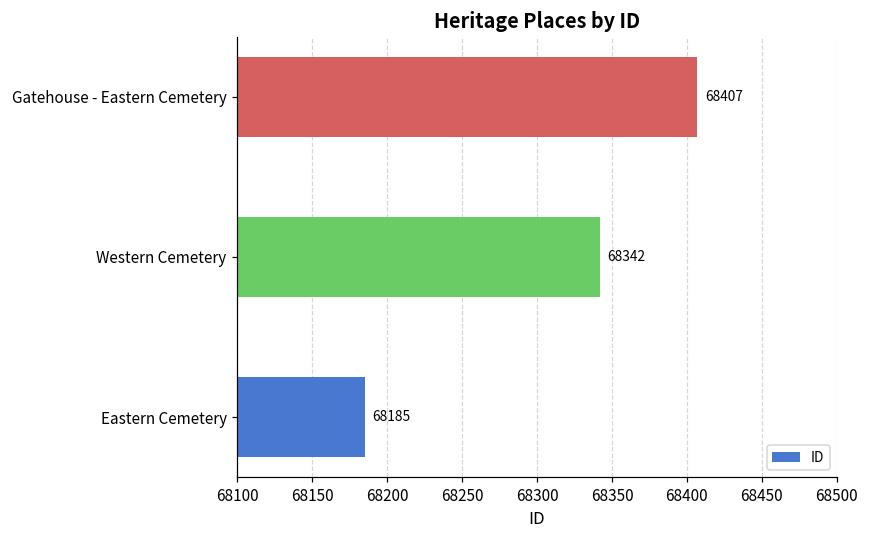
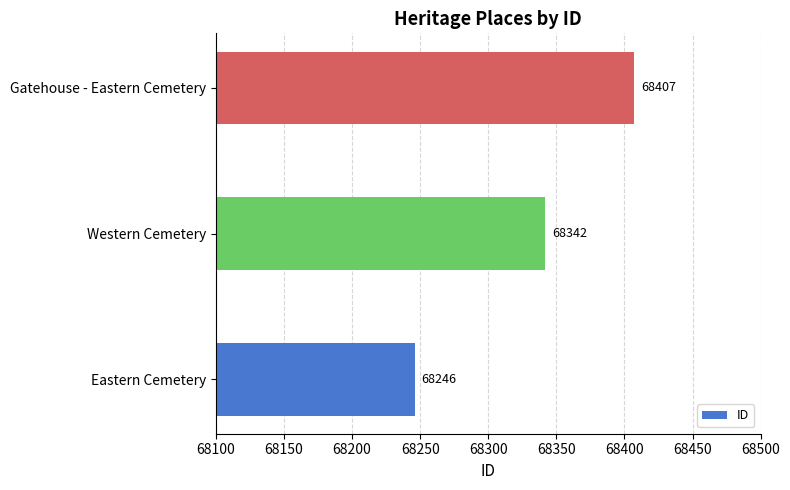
Eastern Cemetery: 68185 -> 68246
